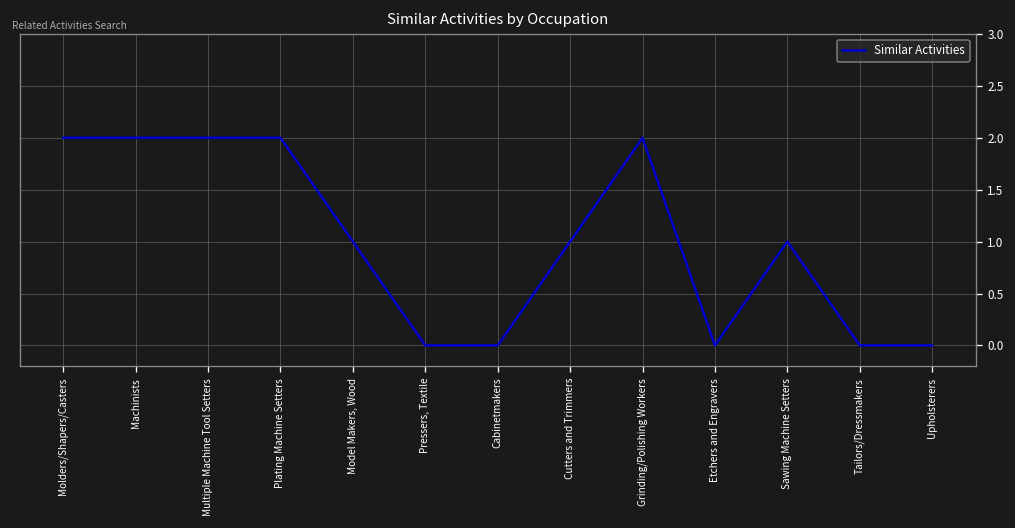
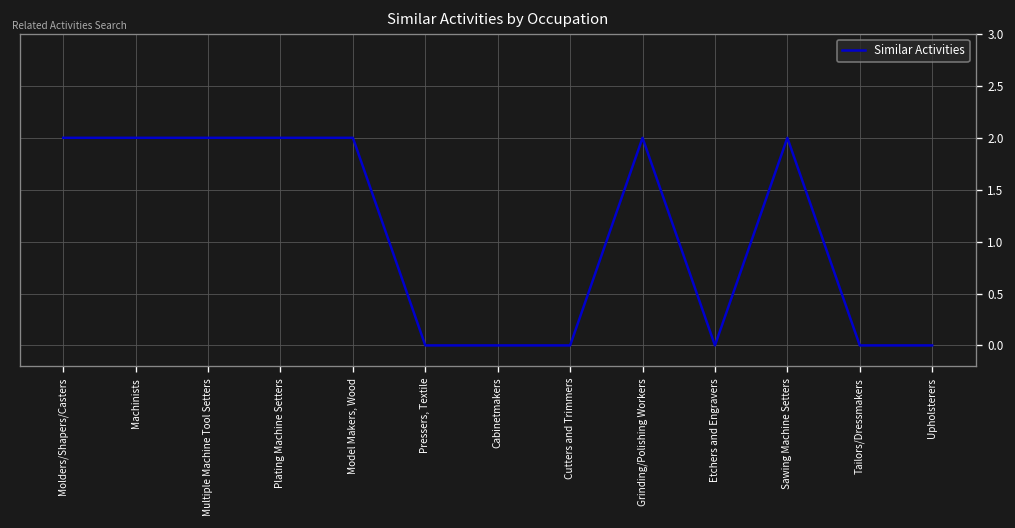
Model Makers, Wood: 1 -> 2
Cutters and Trimmers: 1 -> 0
Sawing Machine Setters: 1 -> 2
